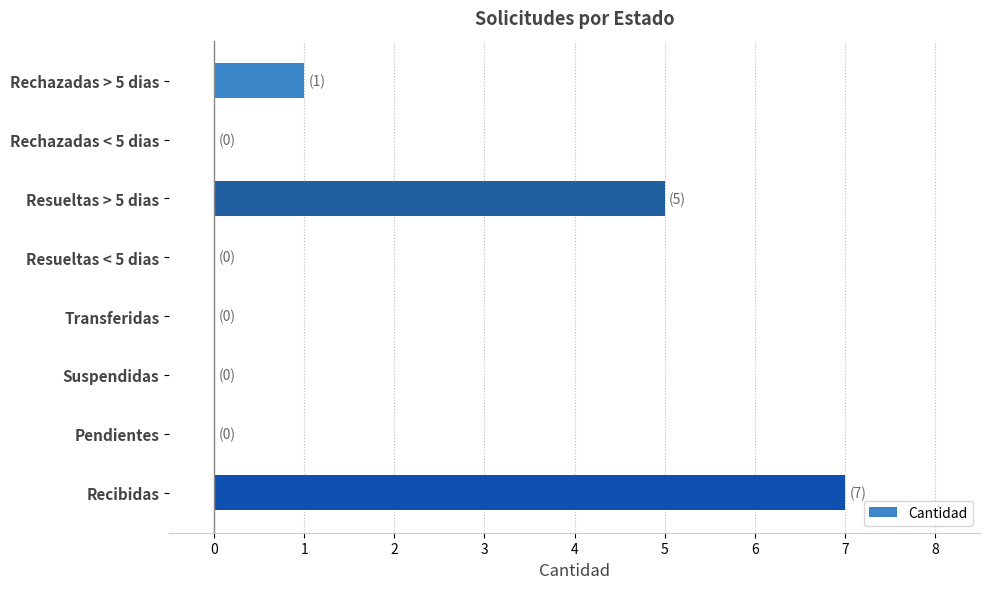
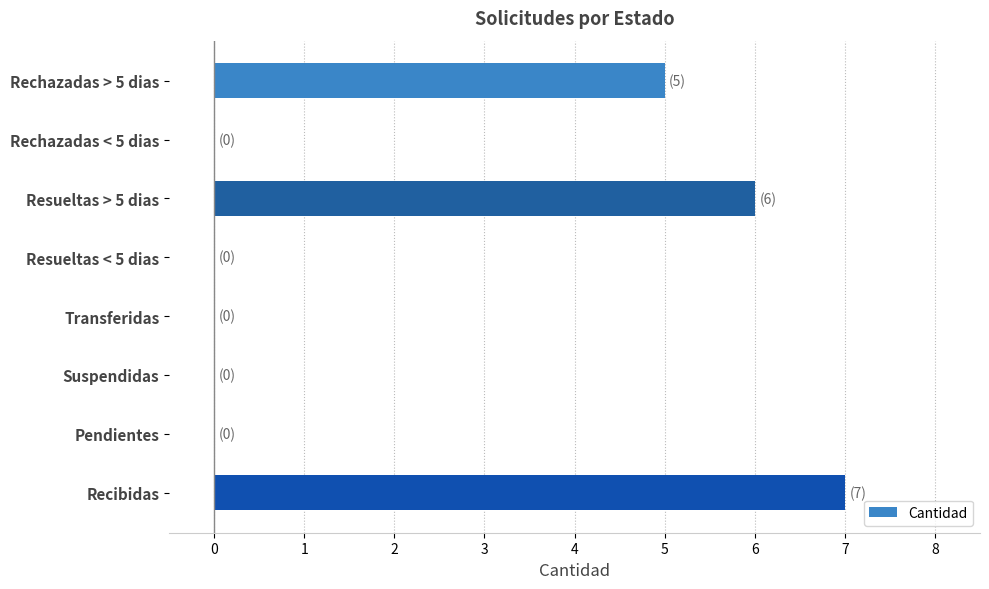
Rechazadas > 5 dias: (1) -> (5)
Resueltas > 5 dias: (5) -> (6)
